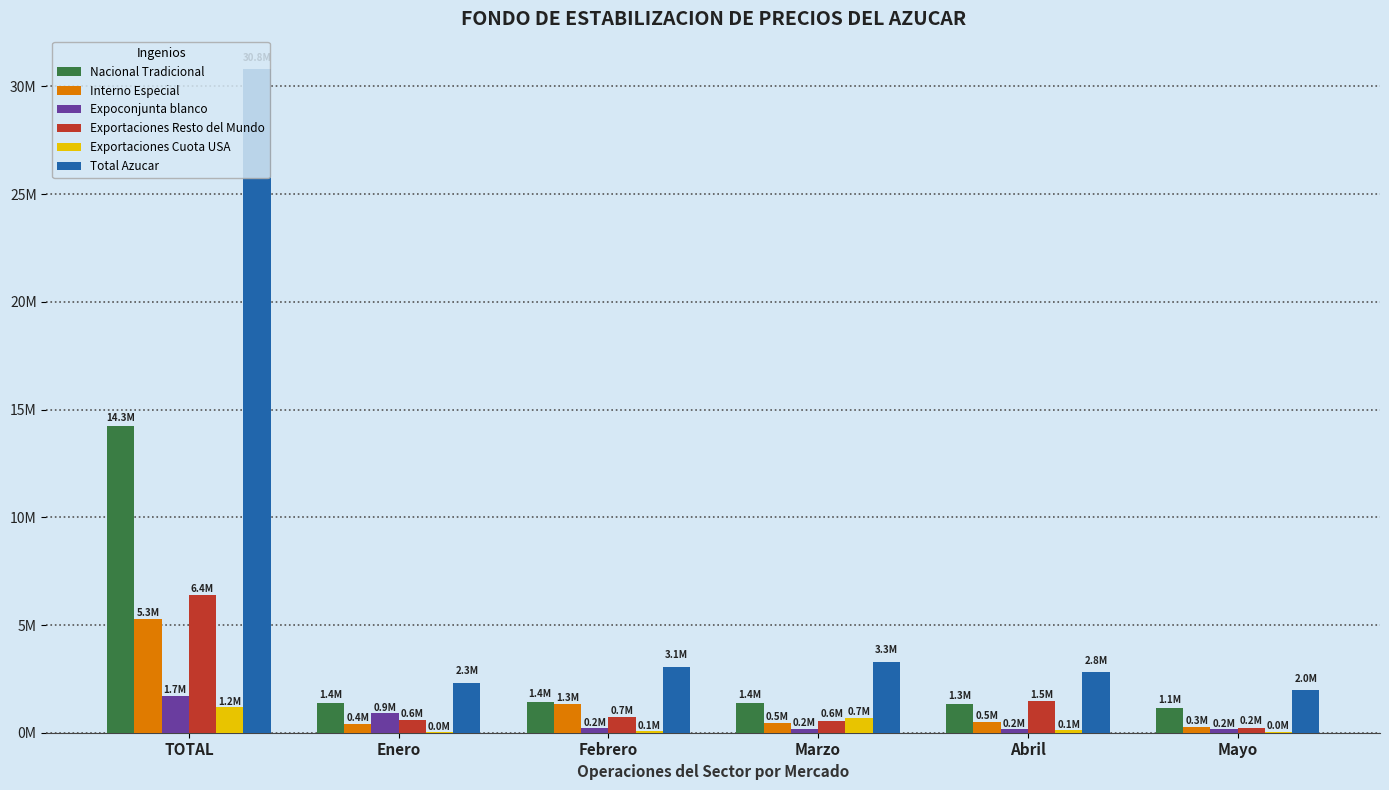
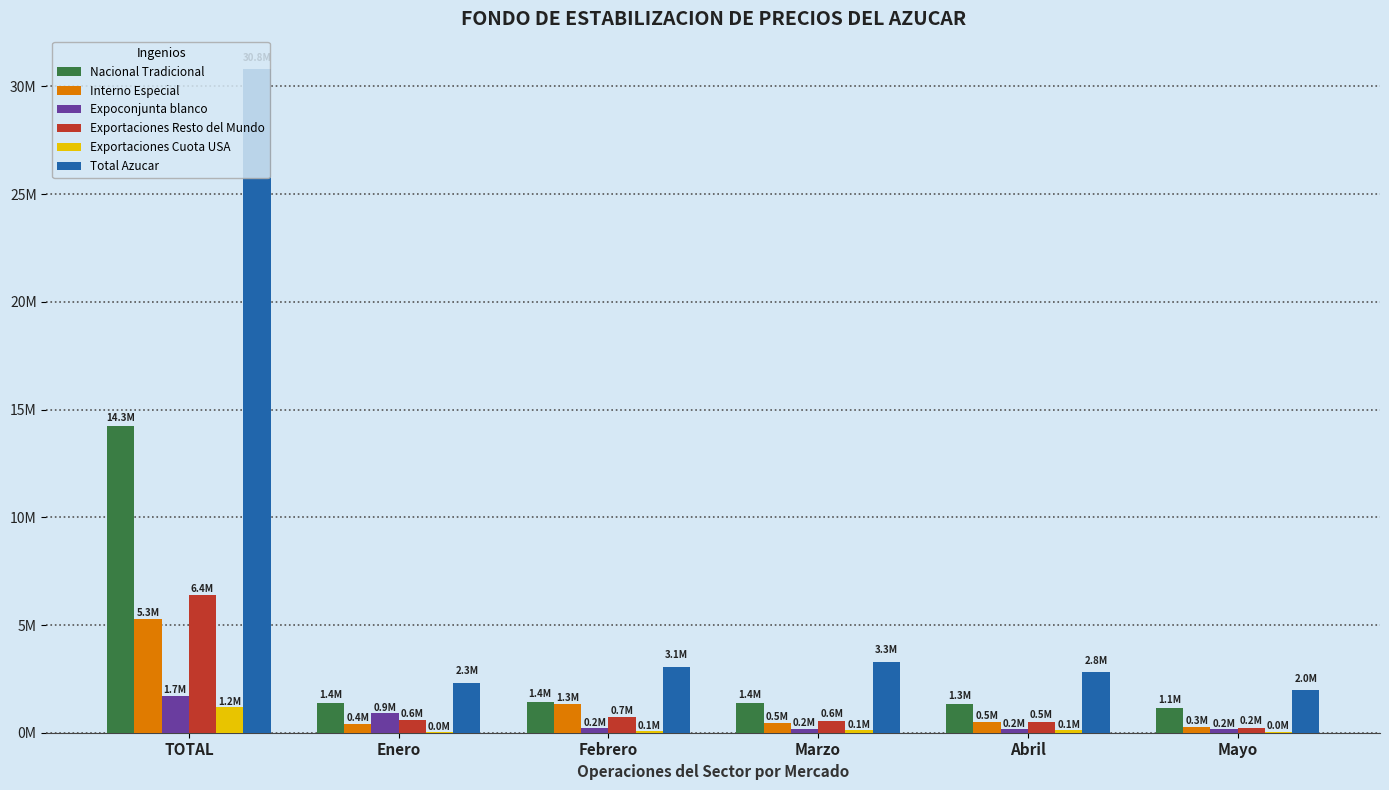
Exportaciones Cuota USA, Marzo: 0.7M -> 0.1M
Exportaciones Resto del Mundo, Abril: 1.5M -> 0.5M
